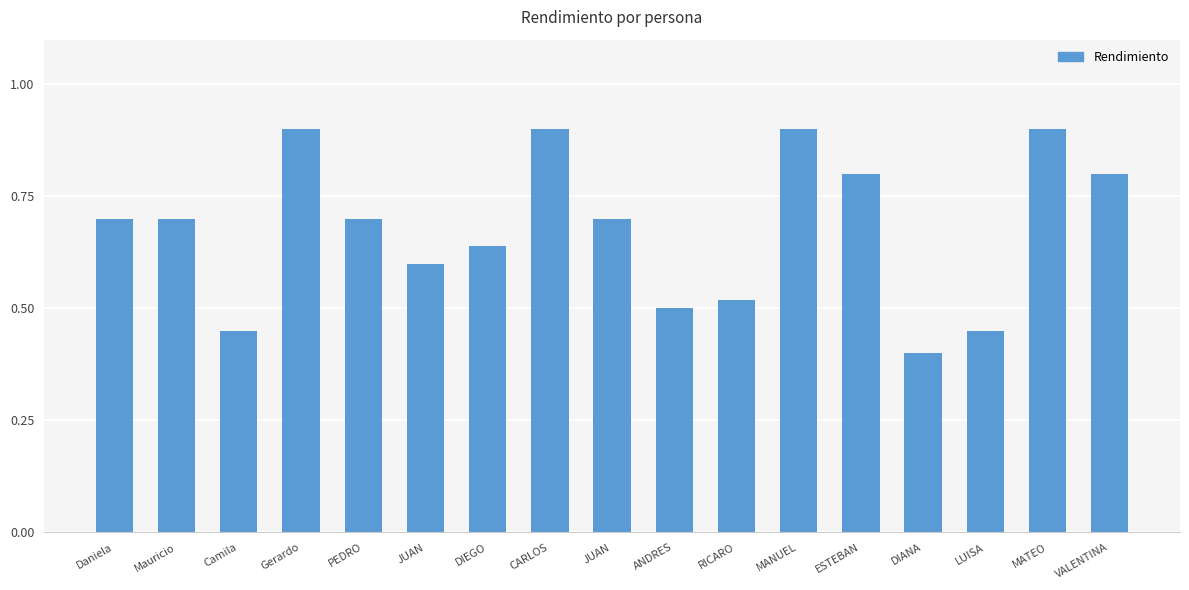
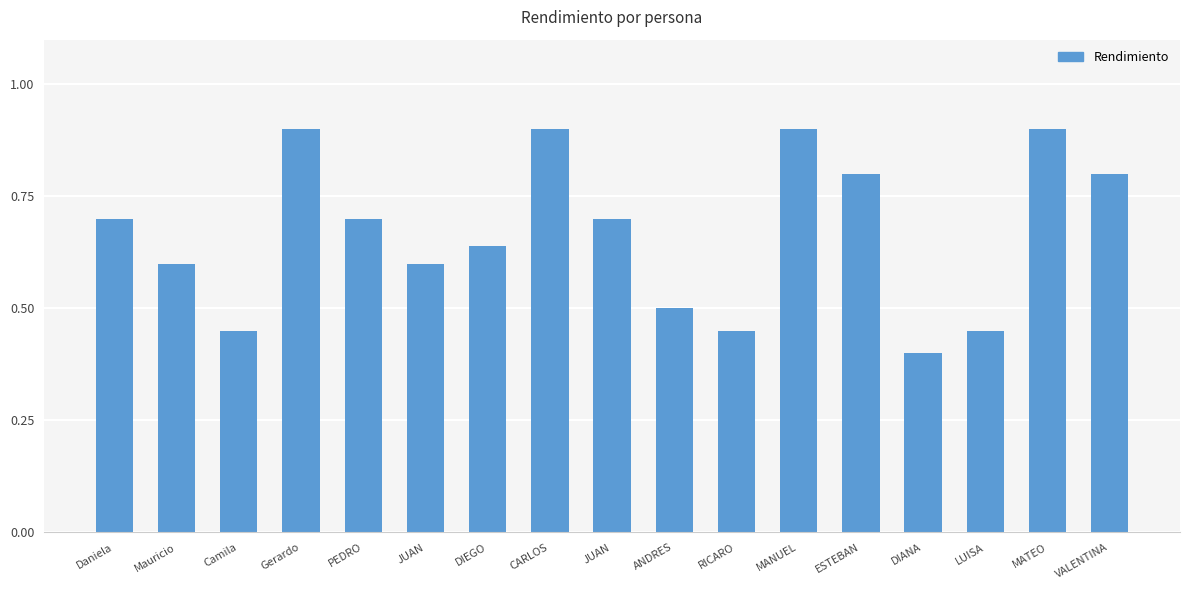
Mauricio: 0.7 -> 0.6
RICARO: 0.52 -> 0.45
